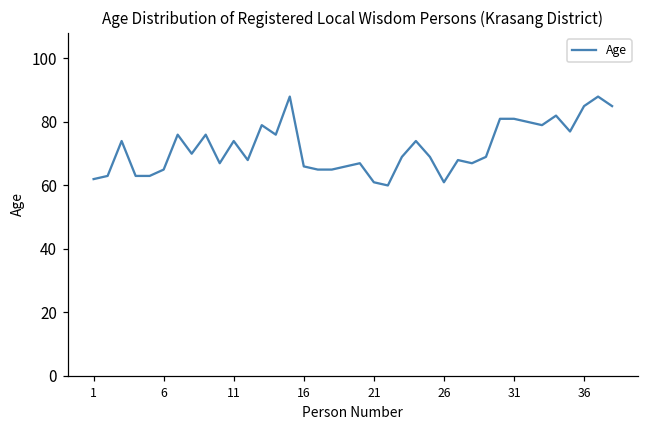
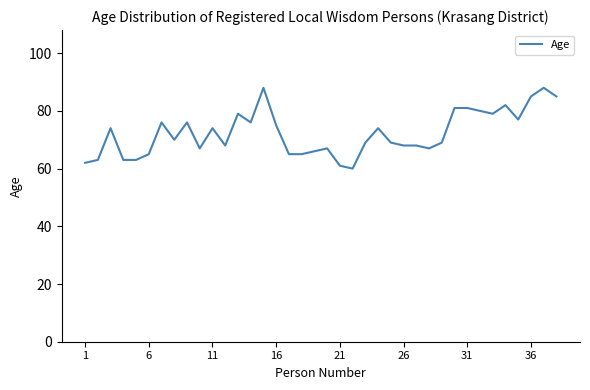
16: 66 -> 75
26: 61 -> 68
